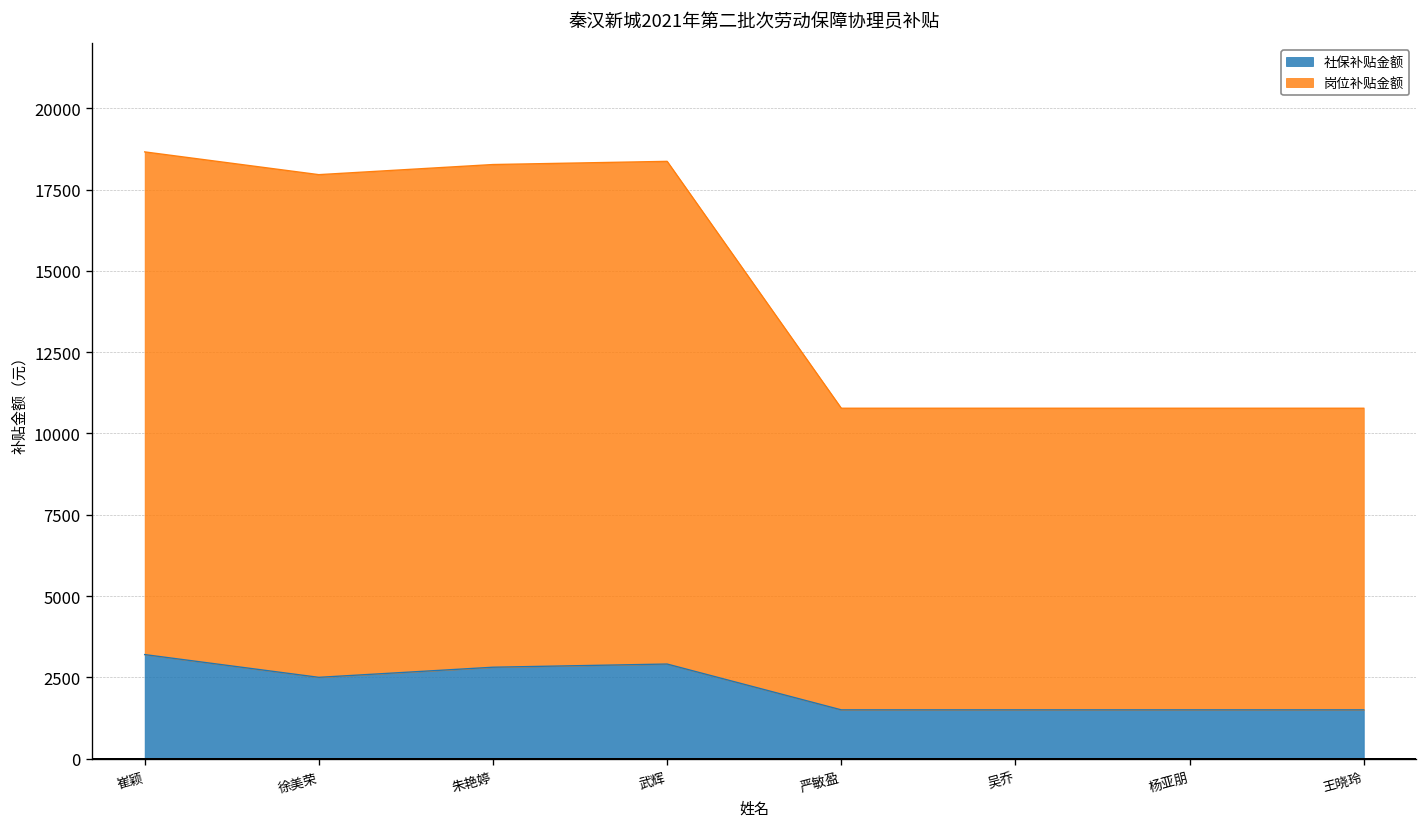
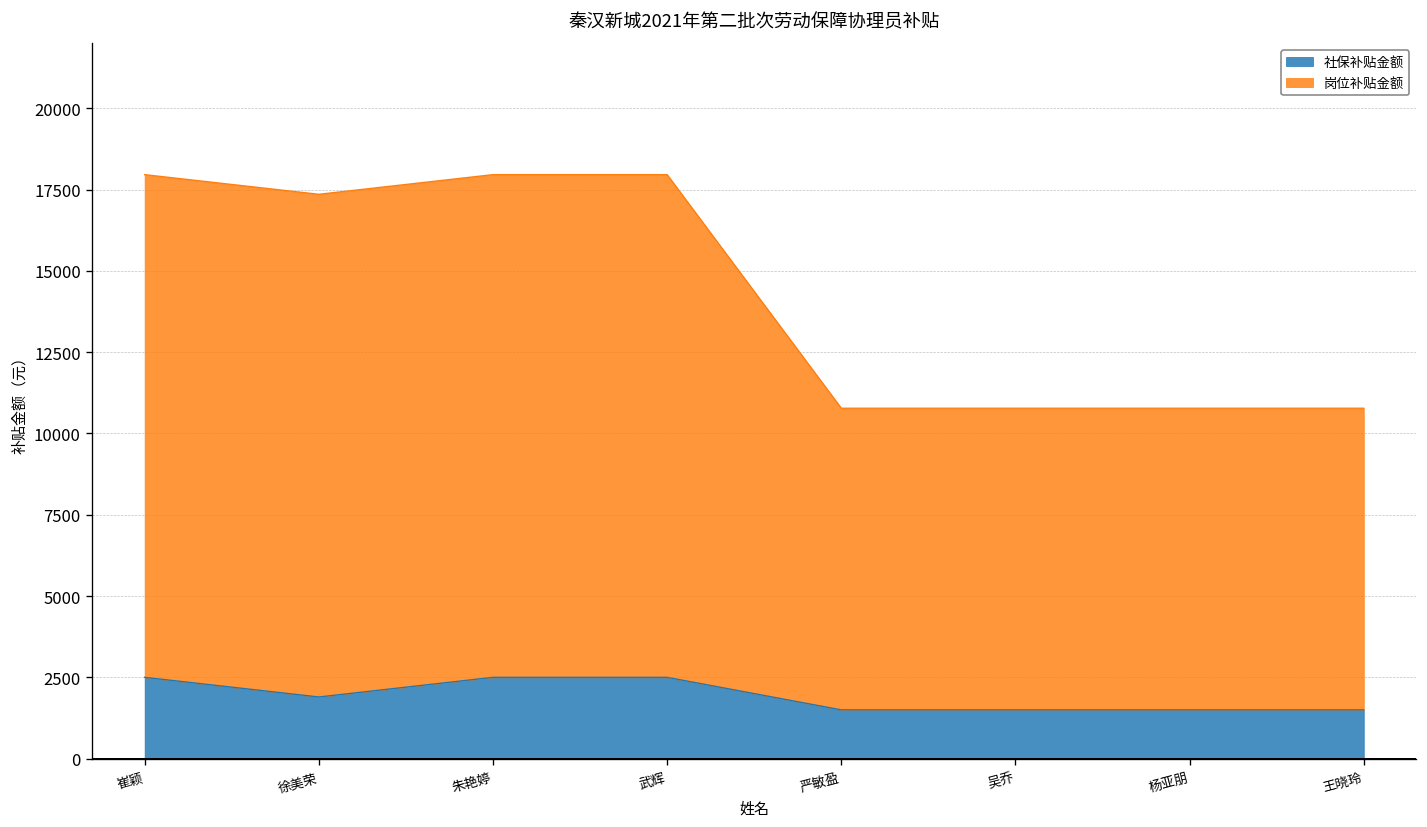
社保补贴金额, 崔颖: 3200 -> 2500
社保补贴金额, 徐美荣: 2500 -> 1900
社保补贴金额, 朱艳婷: 2800 -> 2500
社保补贴金额, 武辉: 2900 -> 2500
